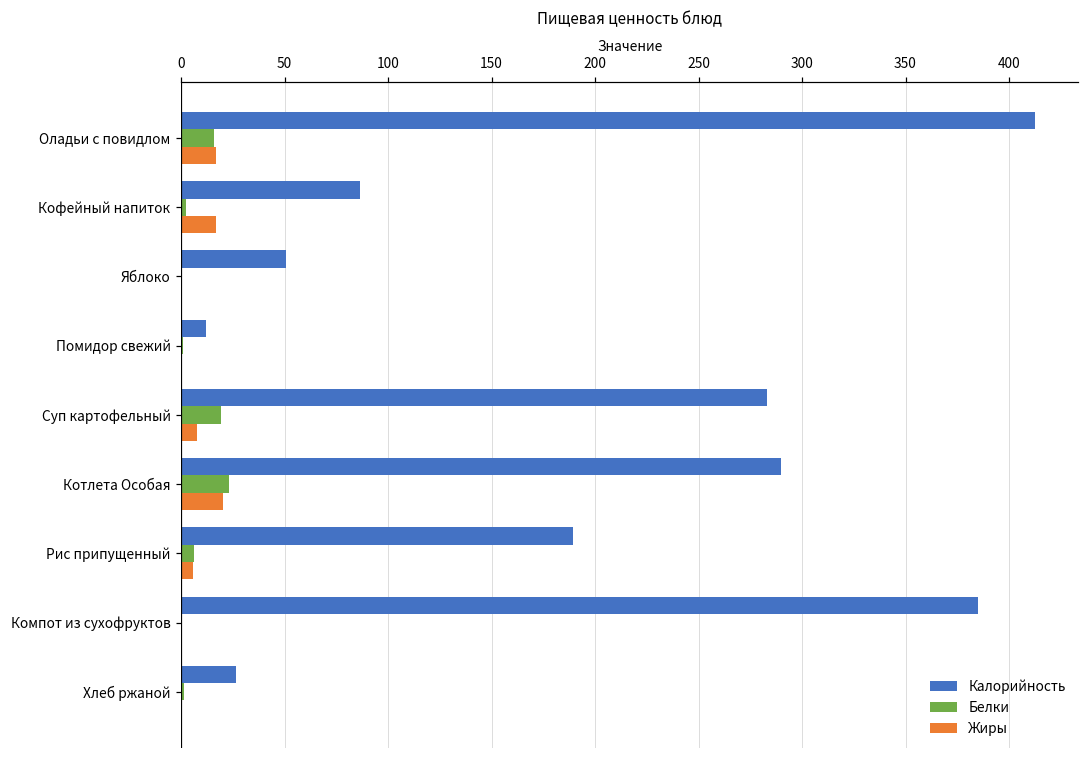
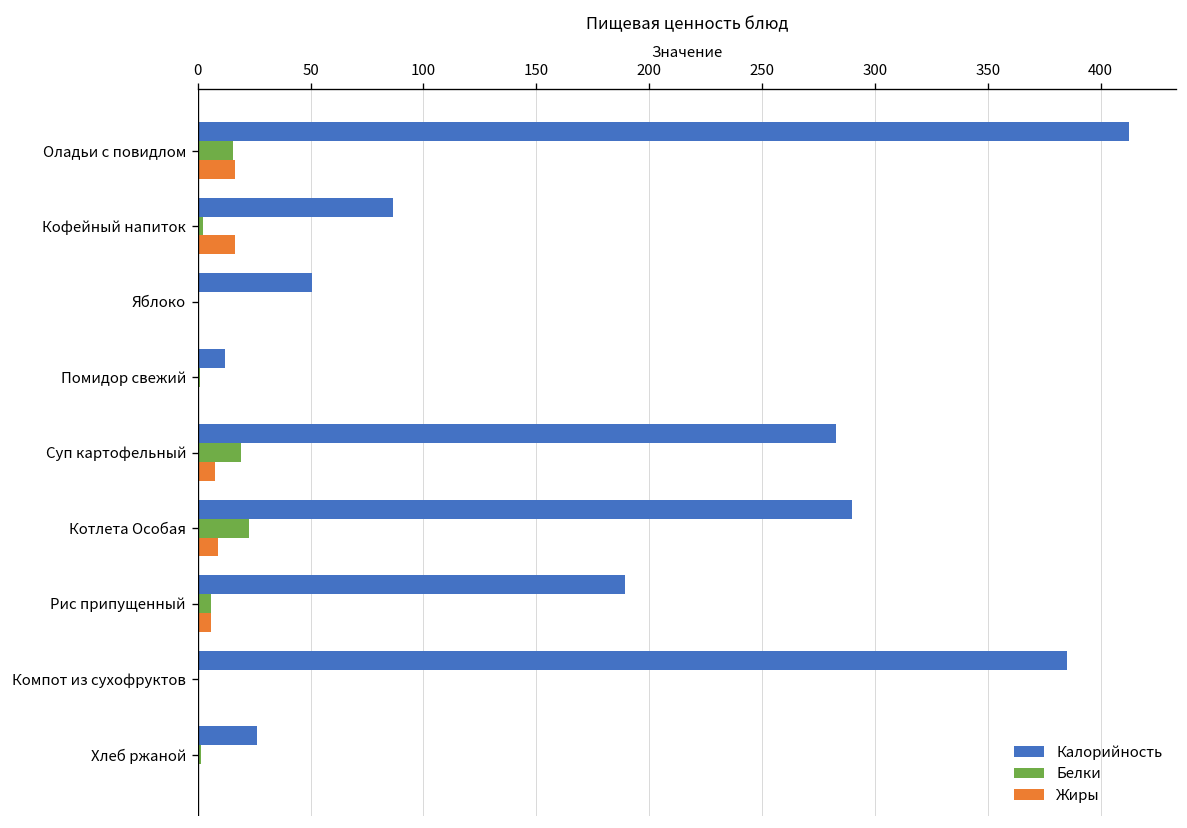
Жиры, Котлета Особая: 20 -> 9
